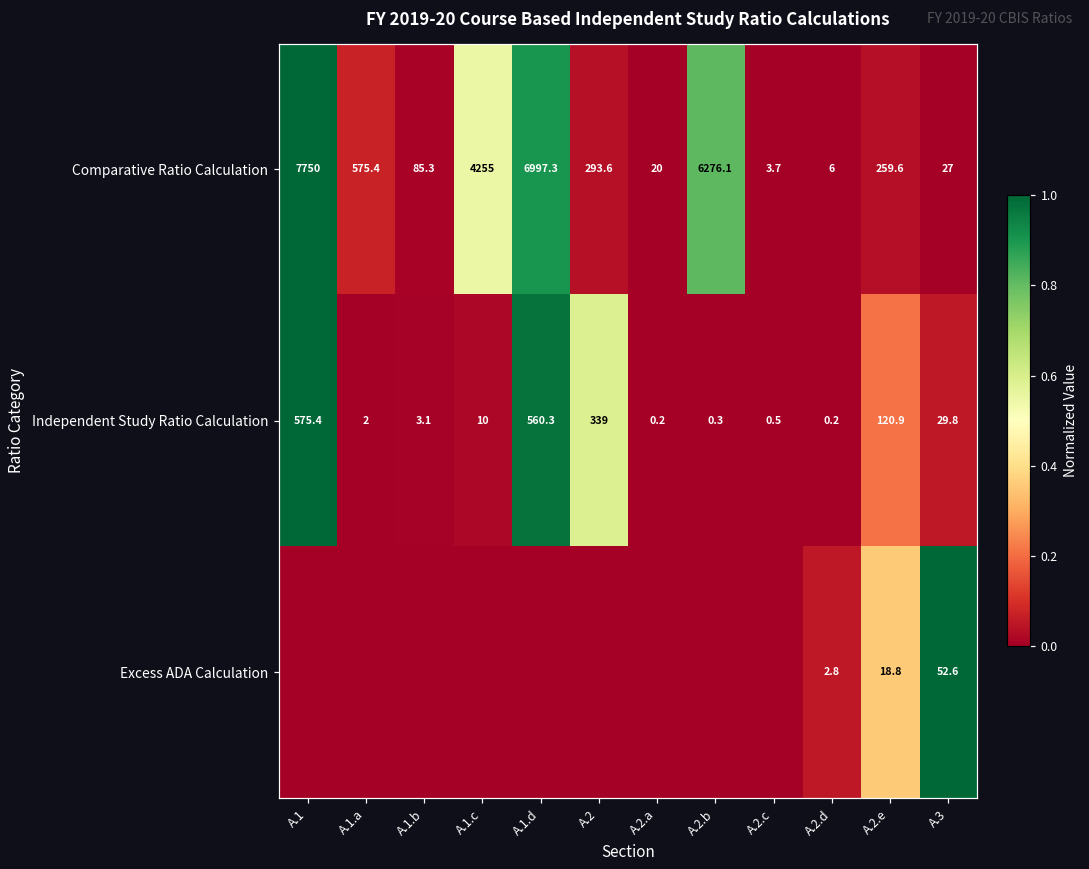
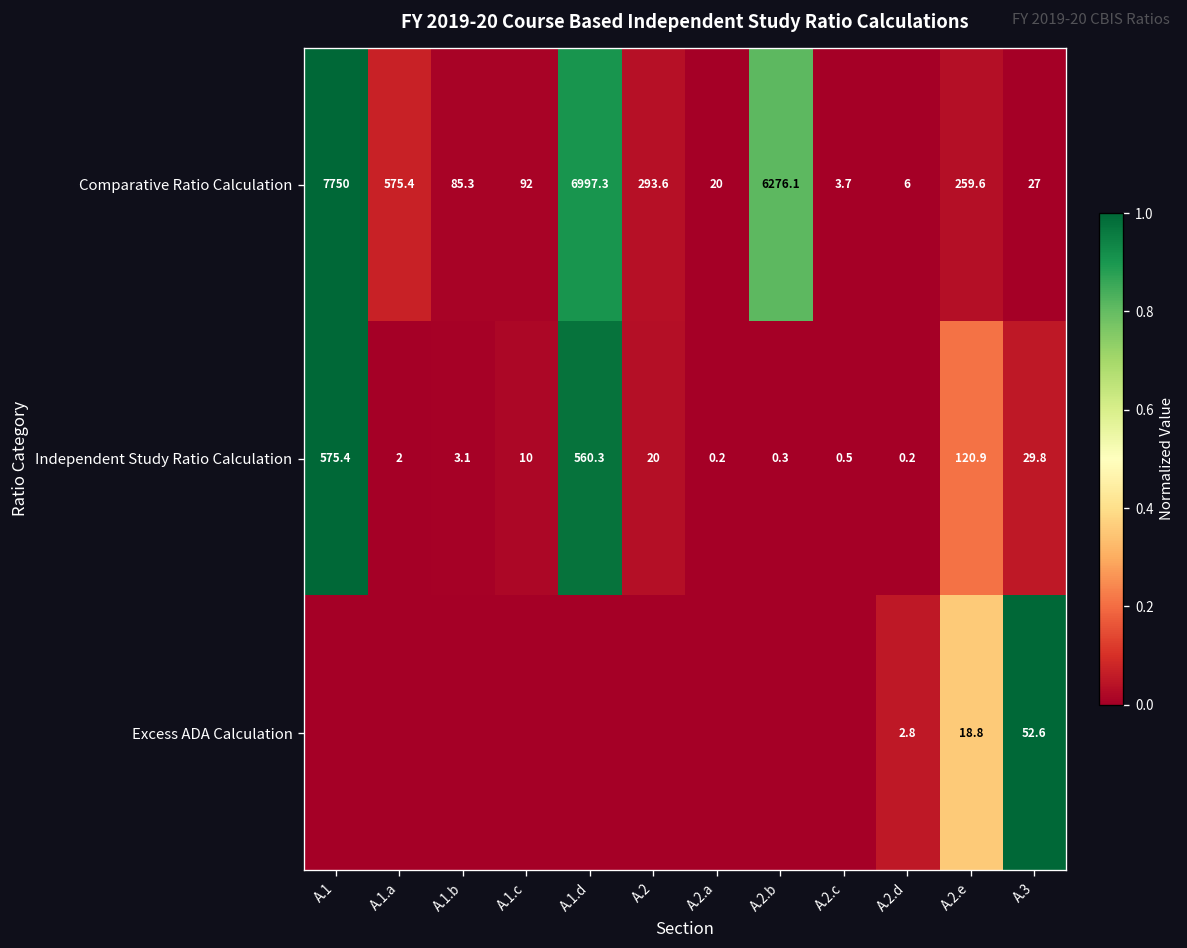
Comparative Ratio Calculation, A.1.c: 4255 -> 92
Independent Study Ratio Calculation, A.2: 339 -> 20
